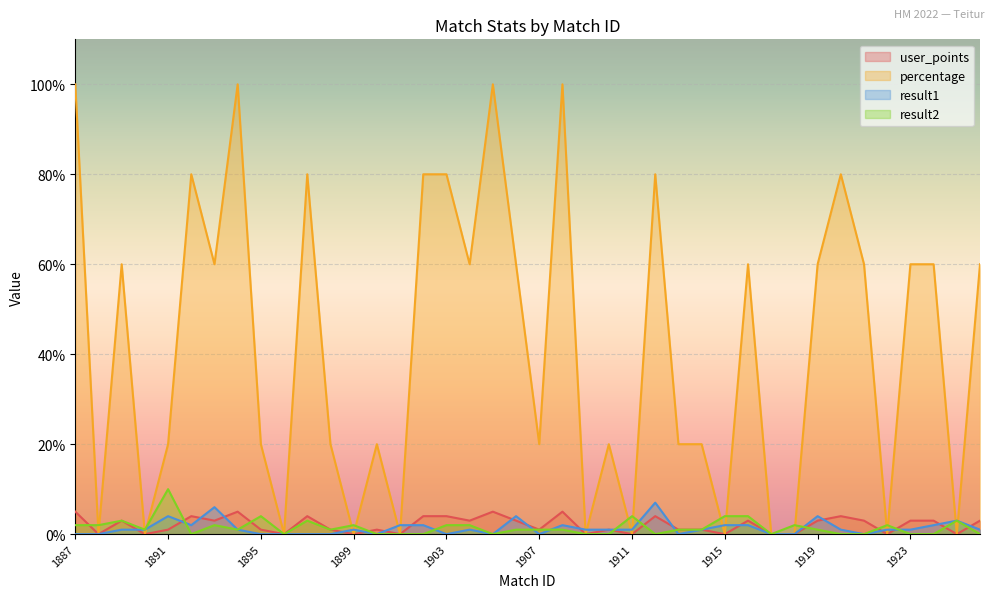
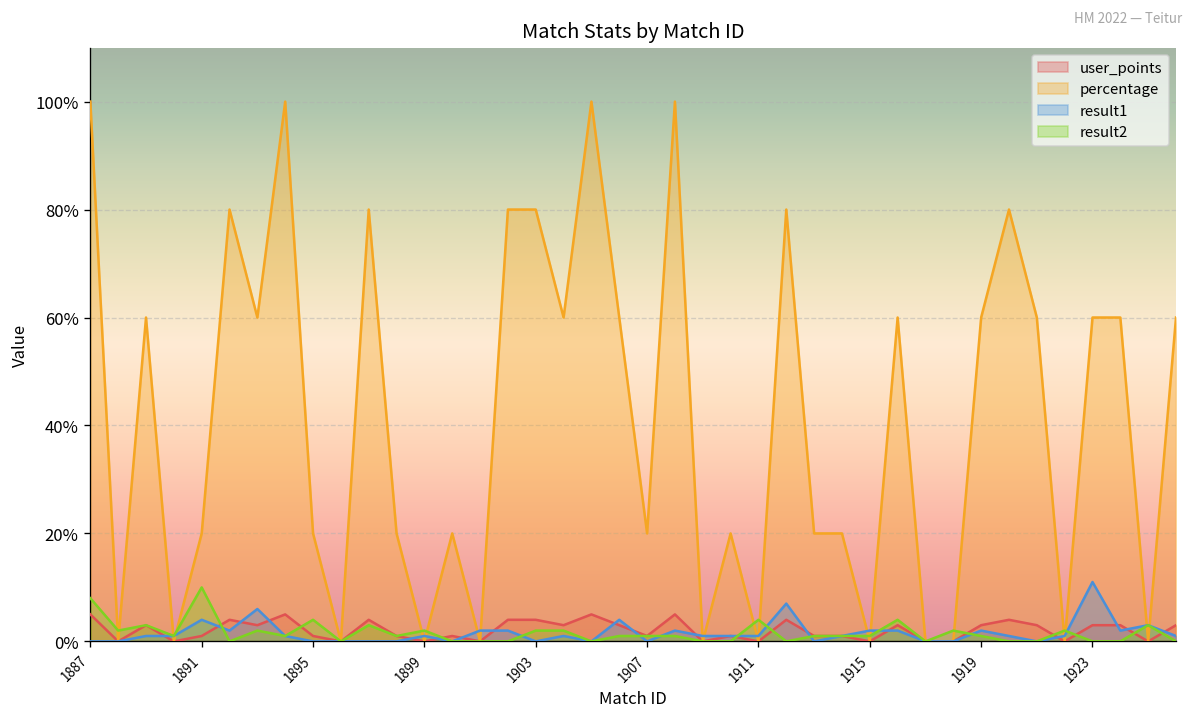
result2, 1887: 2% -> 8%
result2, 1915: 4% -> 1%
result1, 1919: 4% -> 2%
result1, 1923: 1% -> 11%
